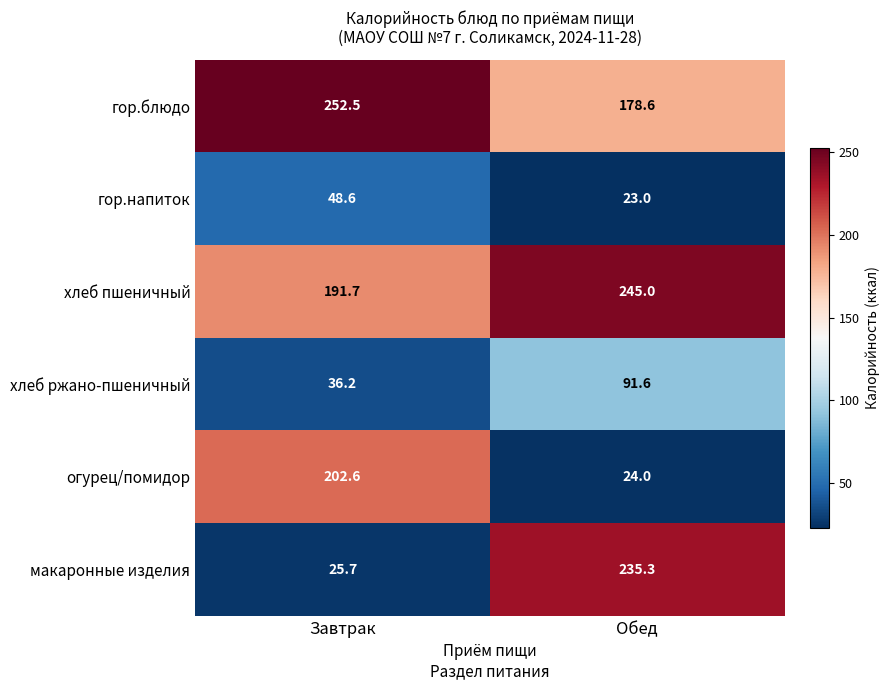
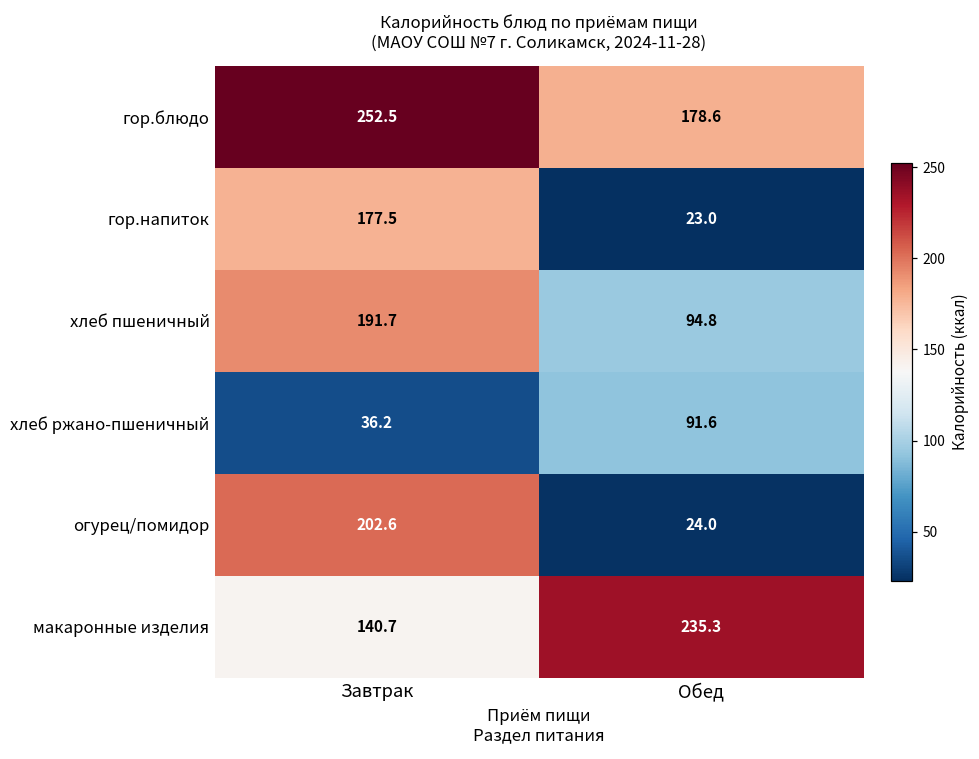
гор.напиток, Завтрак: 48.6 -> 177.5
хлеб пшеничный, Обед: 245.0 -> 94.8
макаронные изделия, Завтрак: 25.7 -> 140.7
